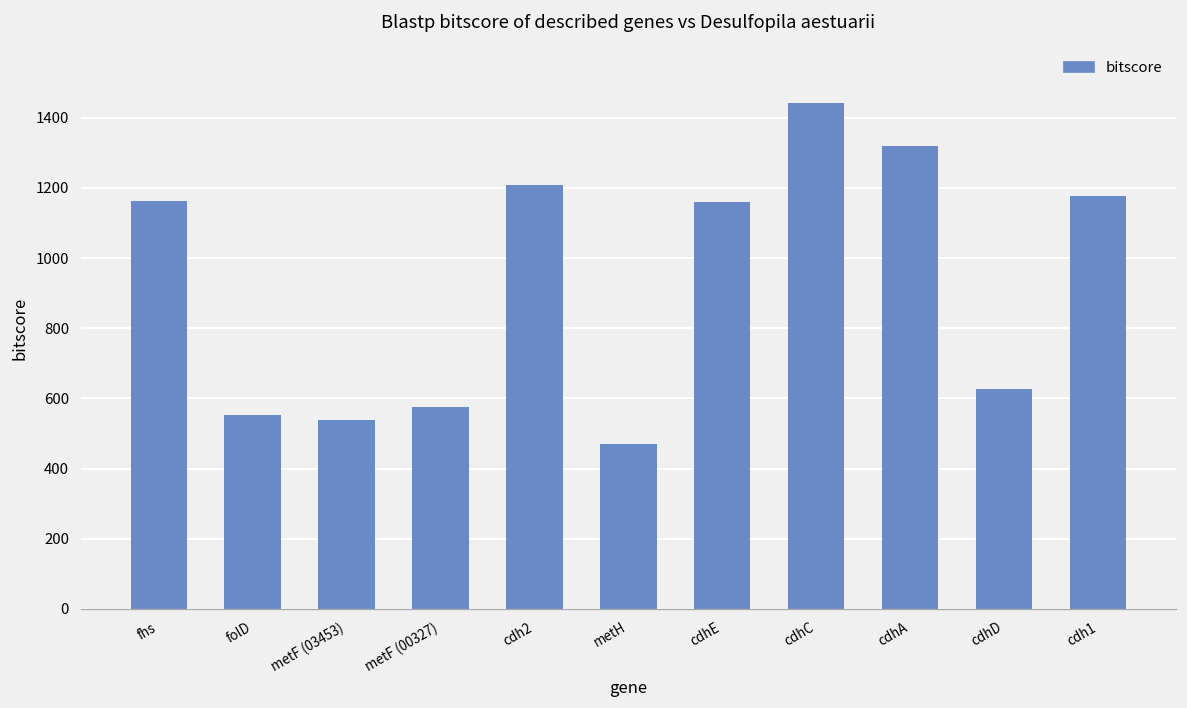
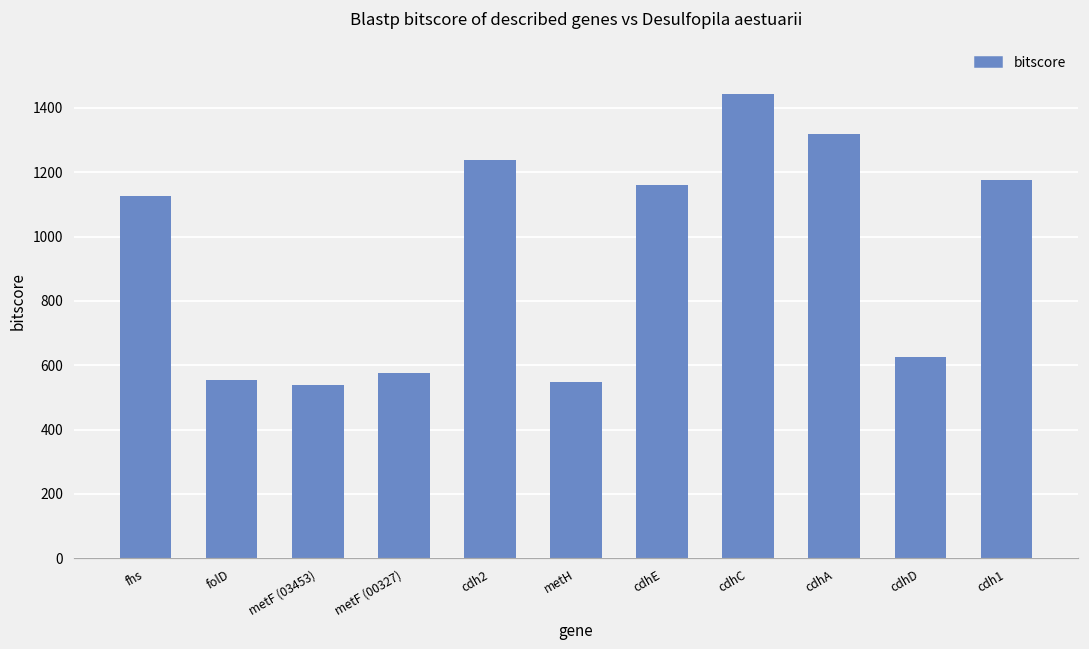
fhs: 1160 -> 1130
cdh2: 1210 -> 1240
metH: 470 -> 550
